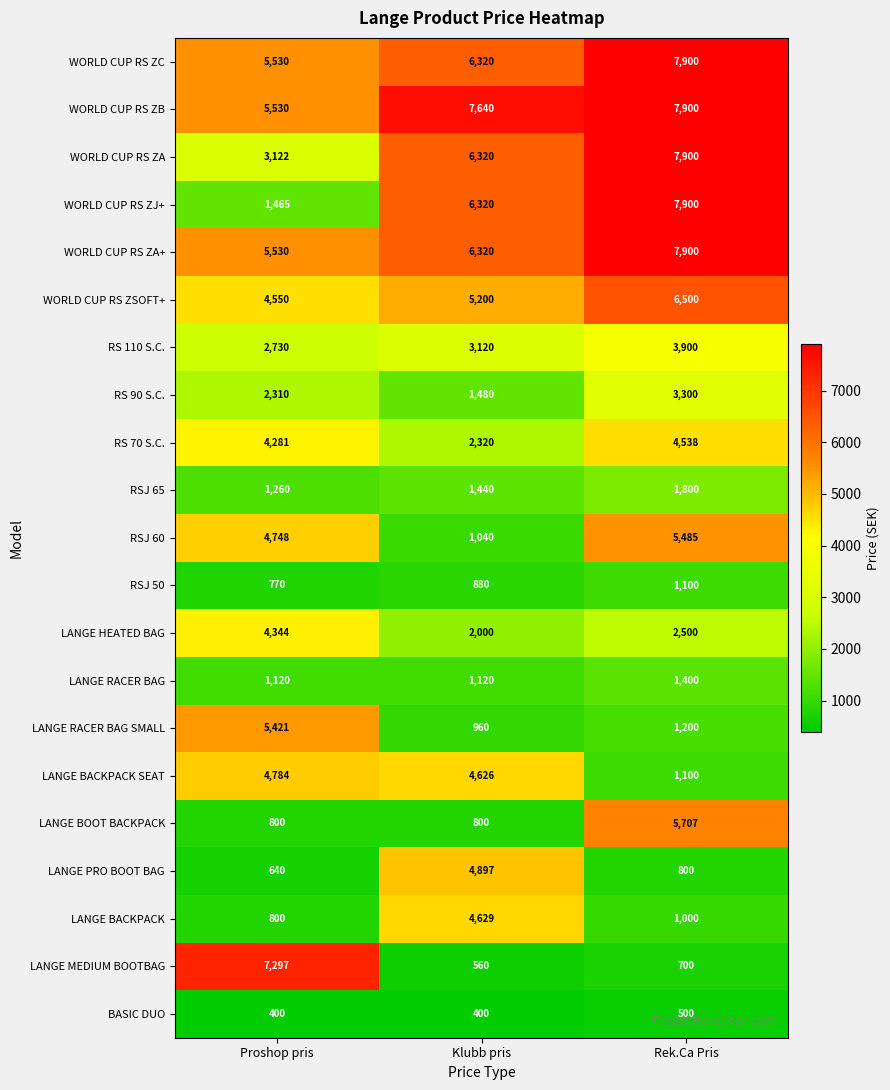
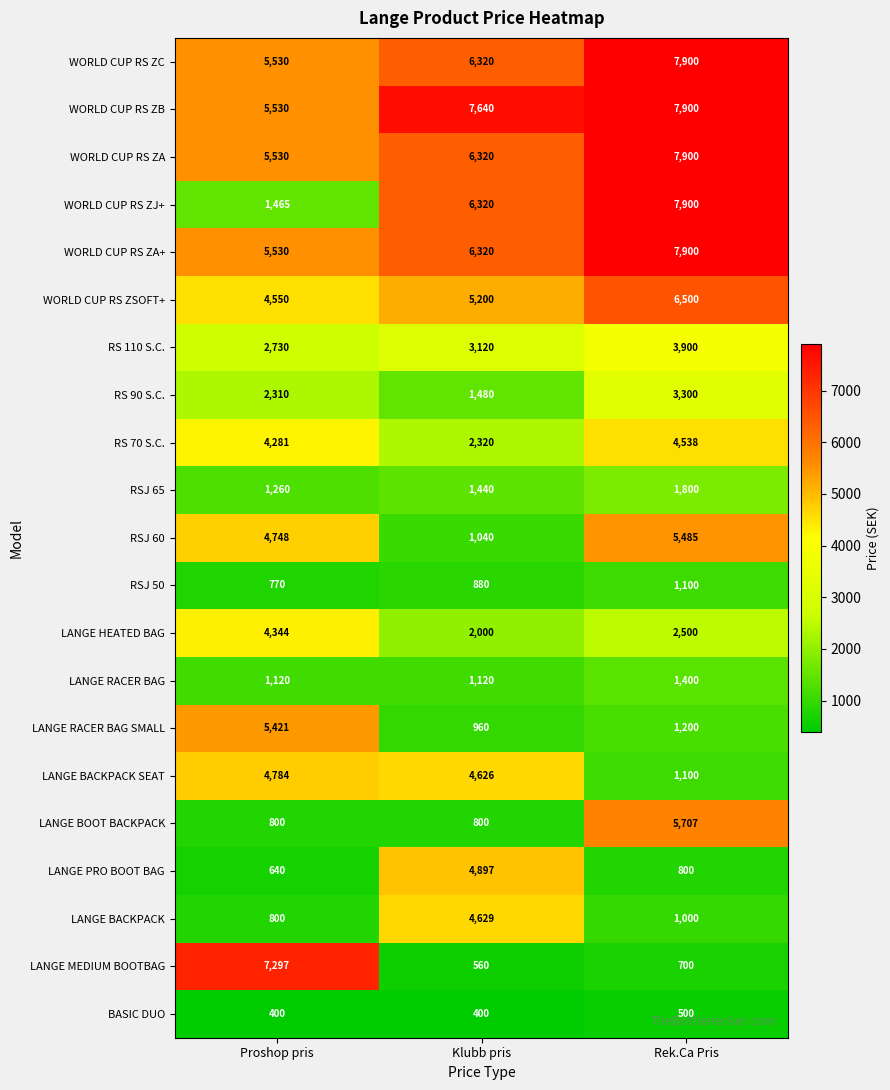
WORLD CUP RS ZA, Proshop pris: 3,122 -> 5,530
